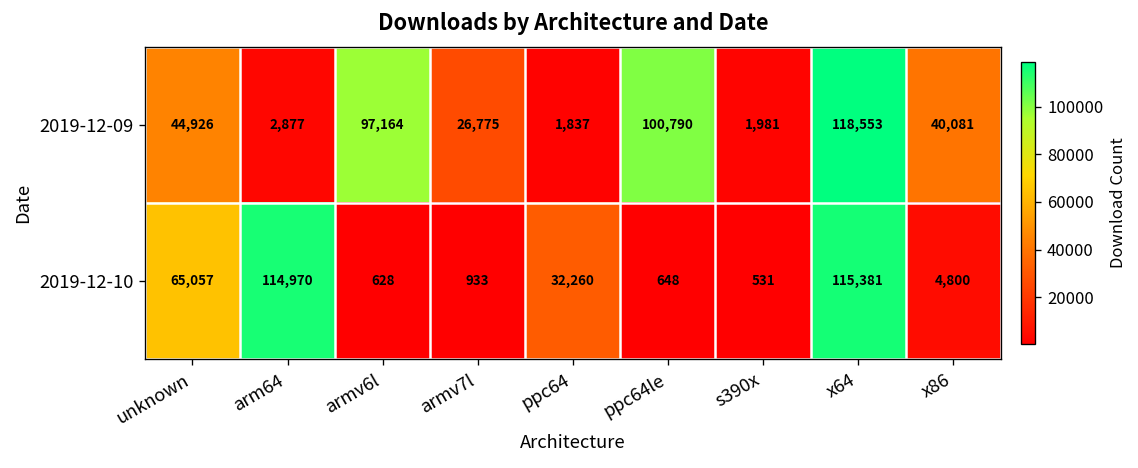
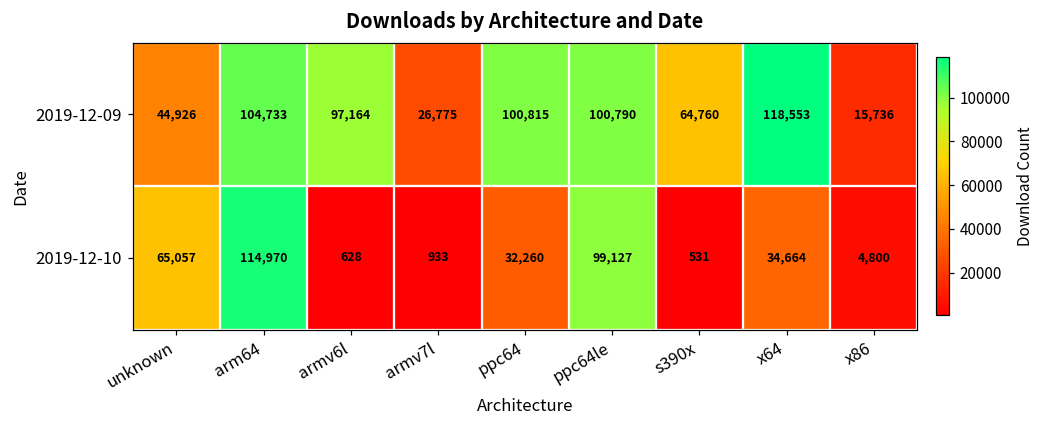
2019-12-09, arm64: 2,877 -> 104,733
2019-12-09, ppc64: 1,837 -> 100,815
2019-12-09, s390x: 1,981 -> 64,760
2019-12-09, x86: 40,081 -> 15,736
2019-12-10, ppc64le: 648 -> 99,127
2019-12-10, x64: 115,381 -> 34,664
